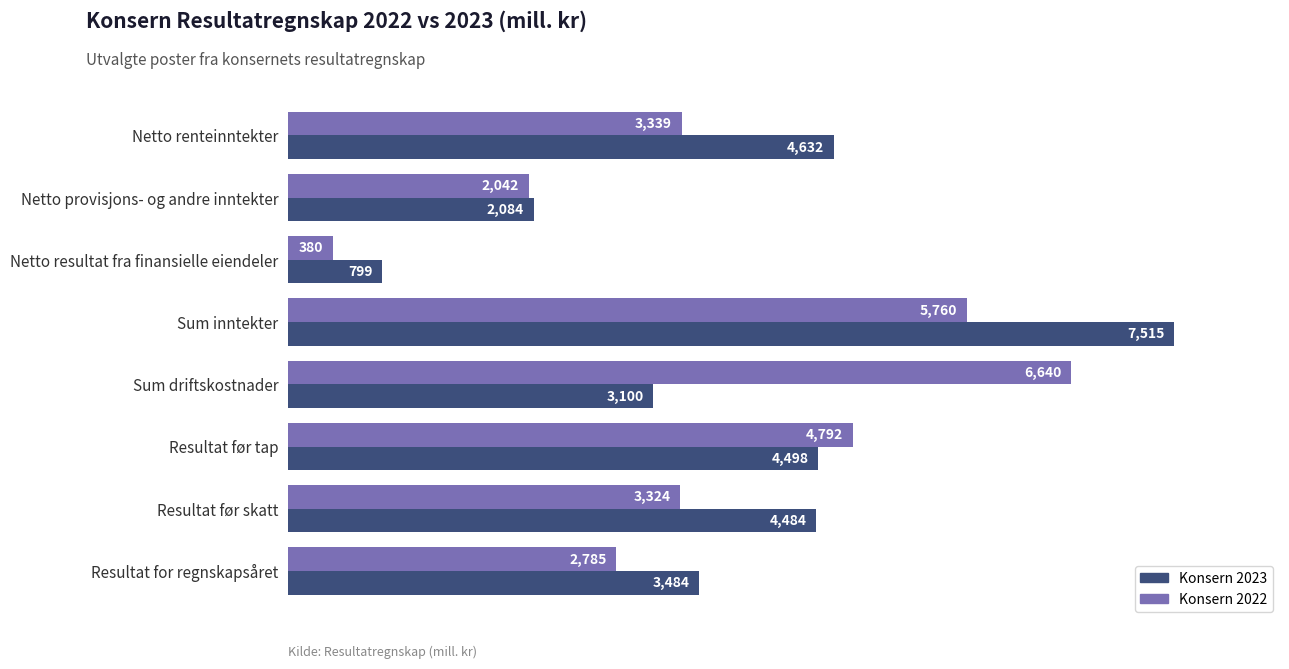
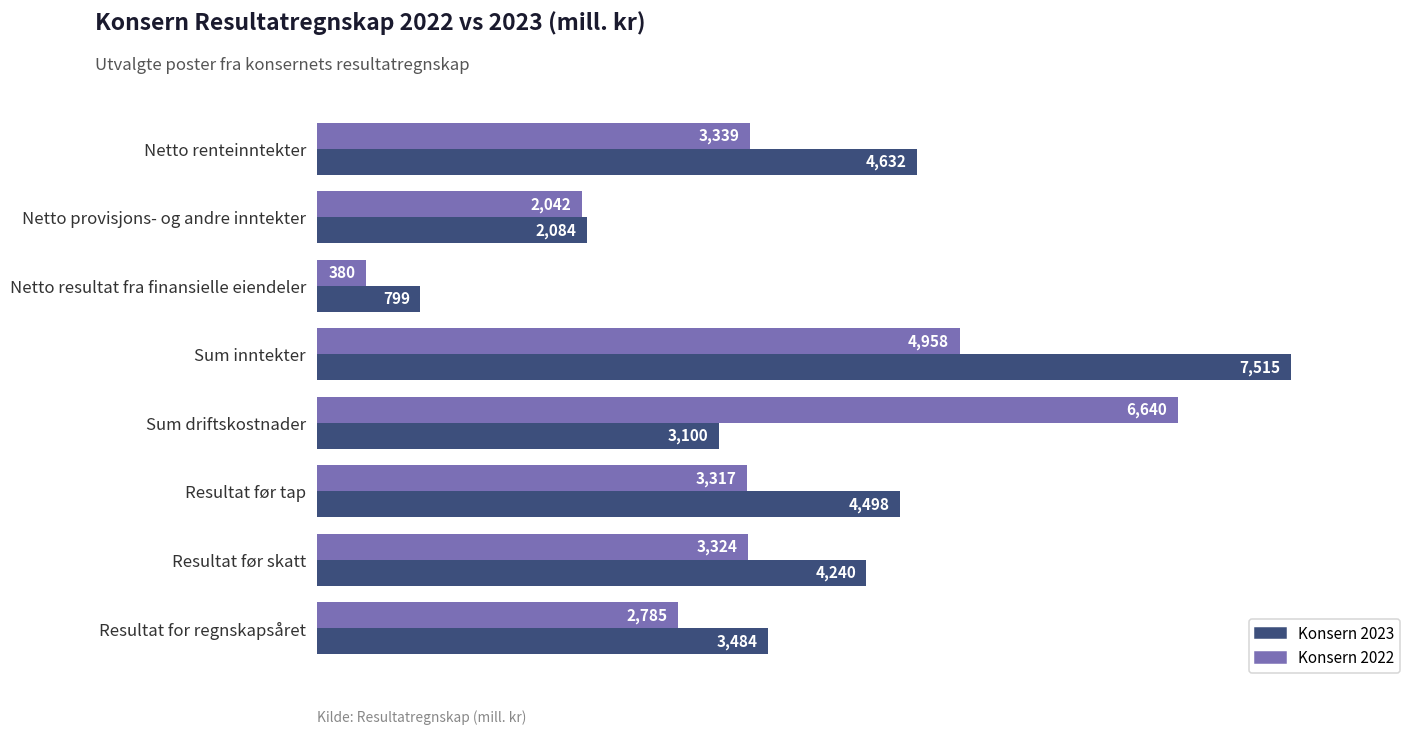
Konsern 2022, Sum inntekter: 5,760 -> 4,958
Konsern 2022, Resultat før tap: 4,792 -> 3,317
Konsern 2023, Resultat før skatt: 4,484 -> 4,240
